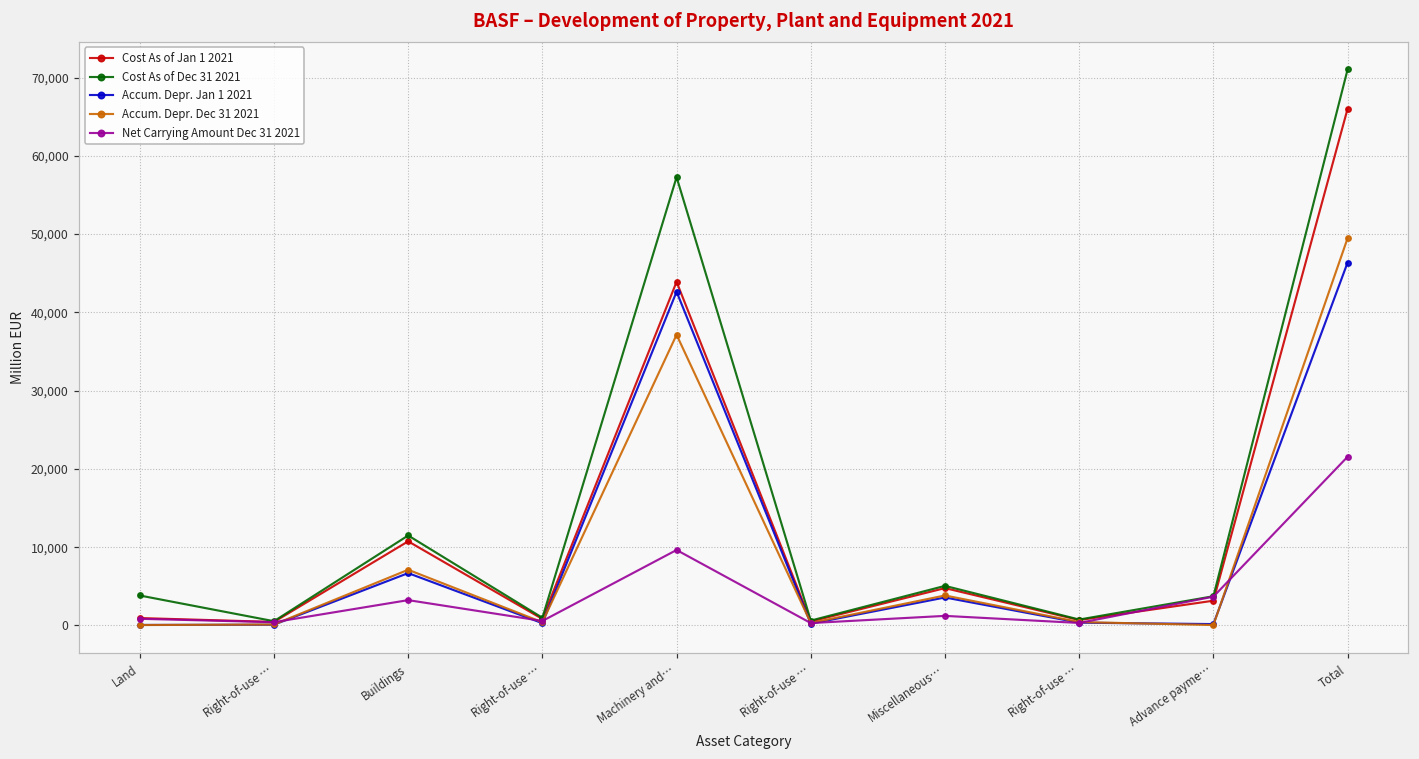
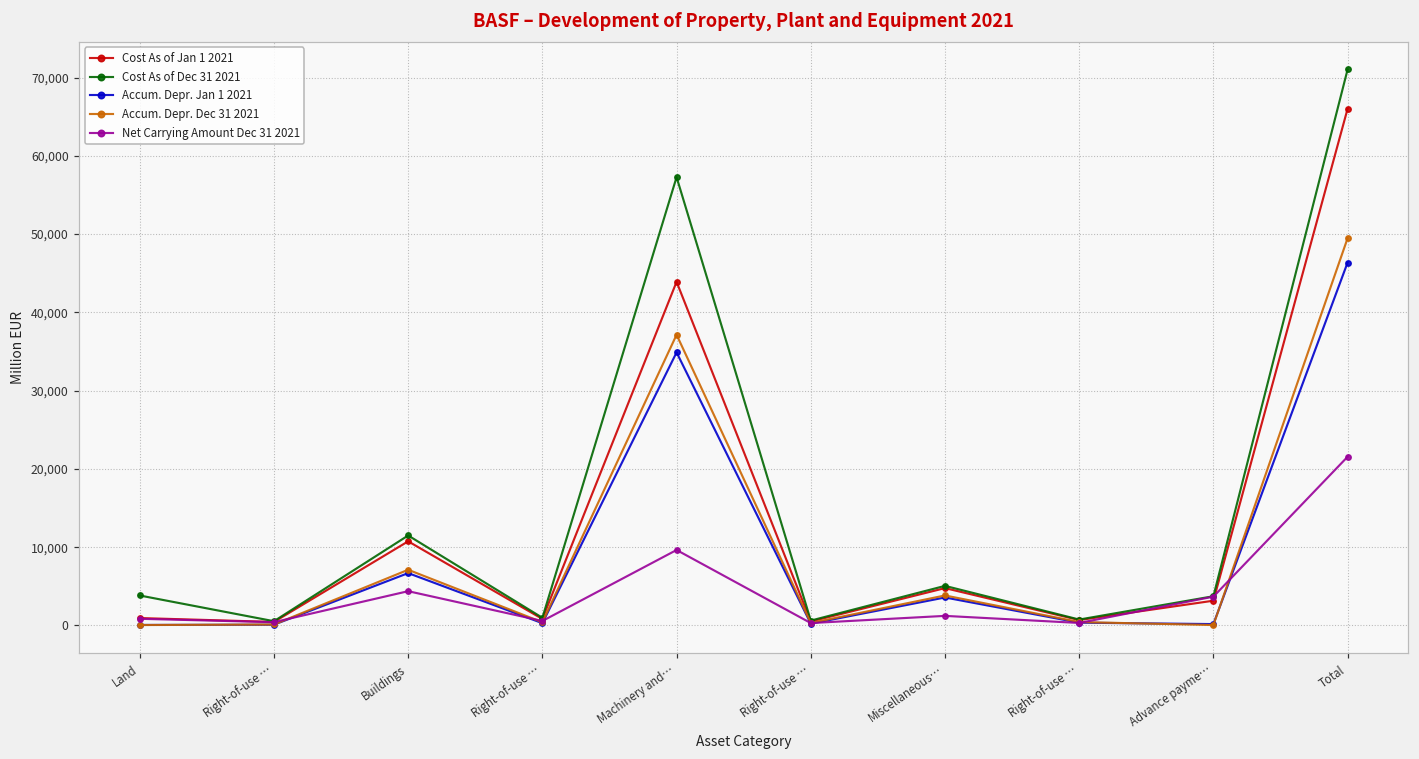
Net Carrying Amount Dec 31 2021, Buildings: 3,000 -> 4,000
Accum. Depr. Jan 1 2021, Machinery and…: 43,000 -> 35,000
